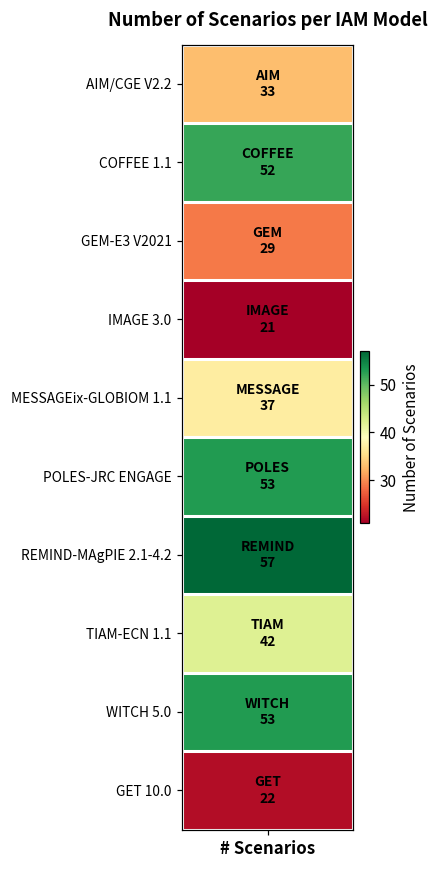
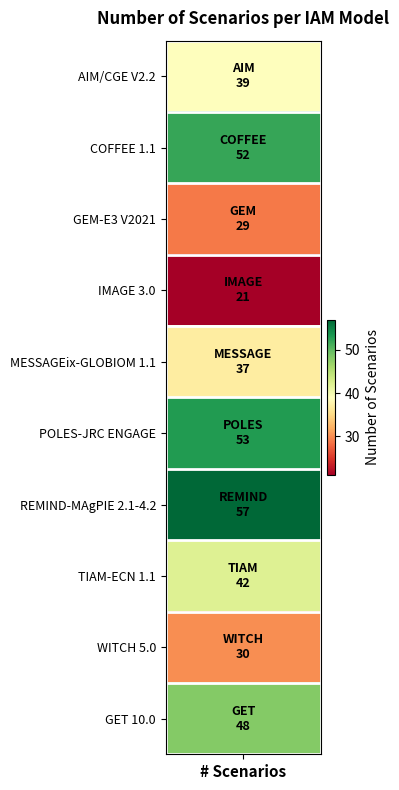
AIM/CGE V2.2, # Scenarios: 33 -> 39
WITCH 5.0, # Scenarios: 53 -> 30
GET 10.0, # Scenarios: 22 -> 48
